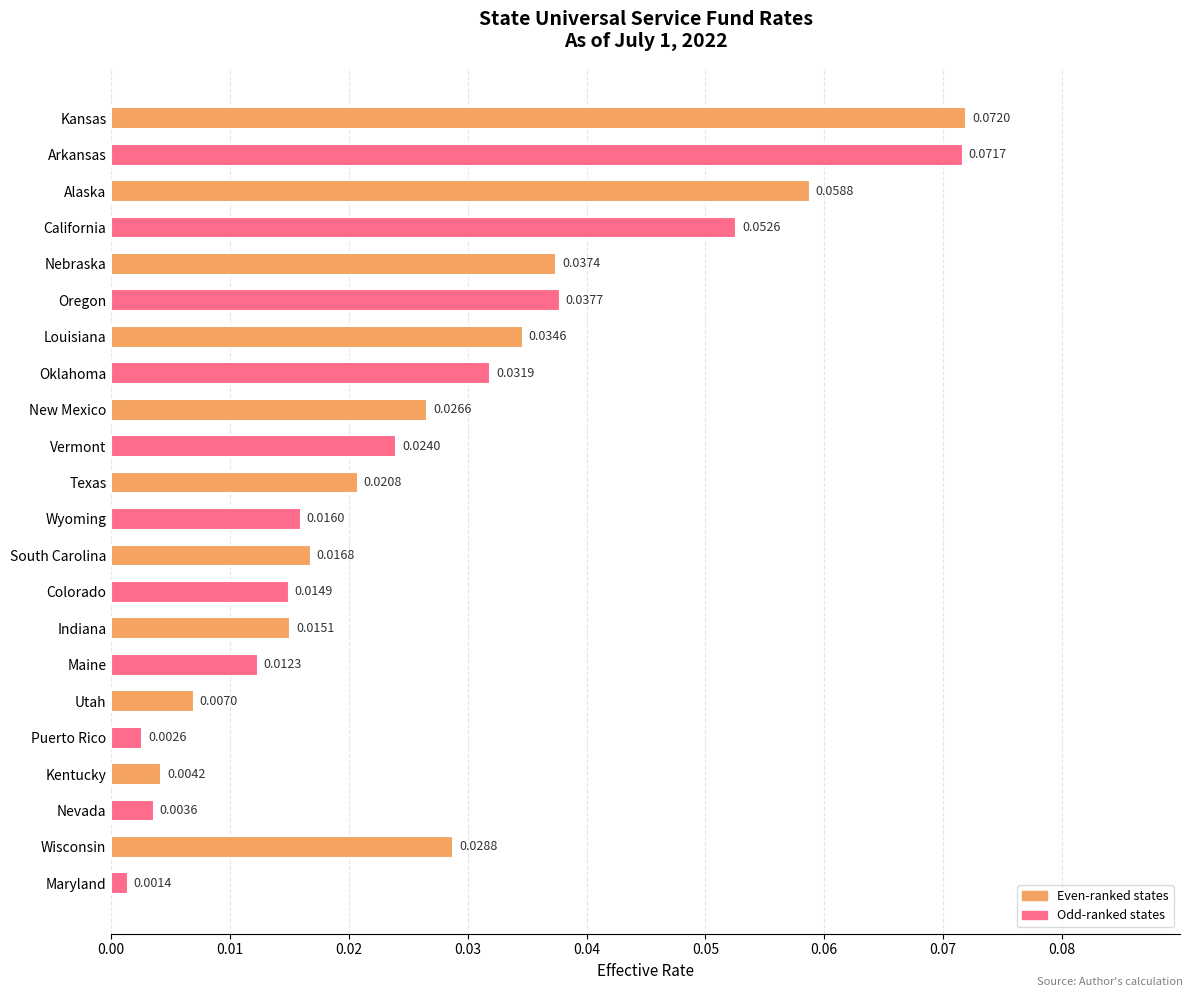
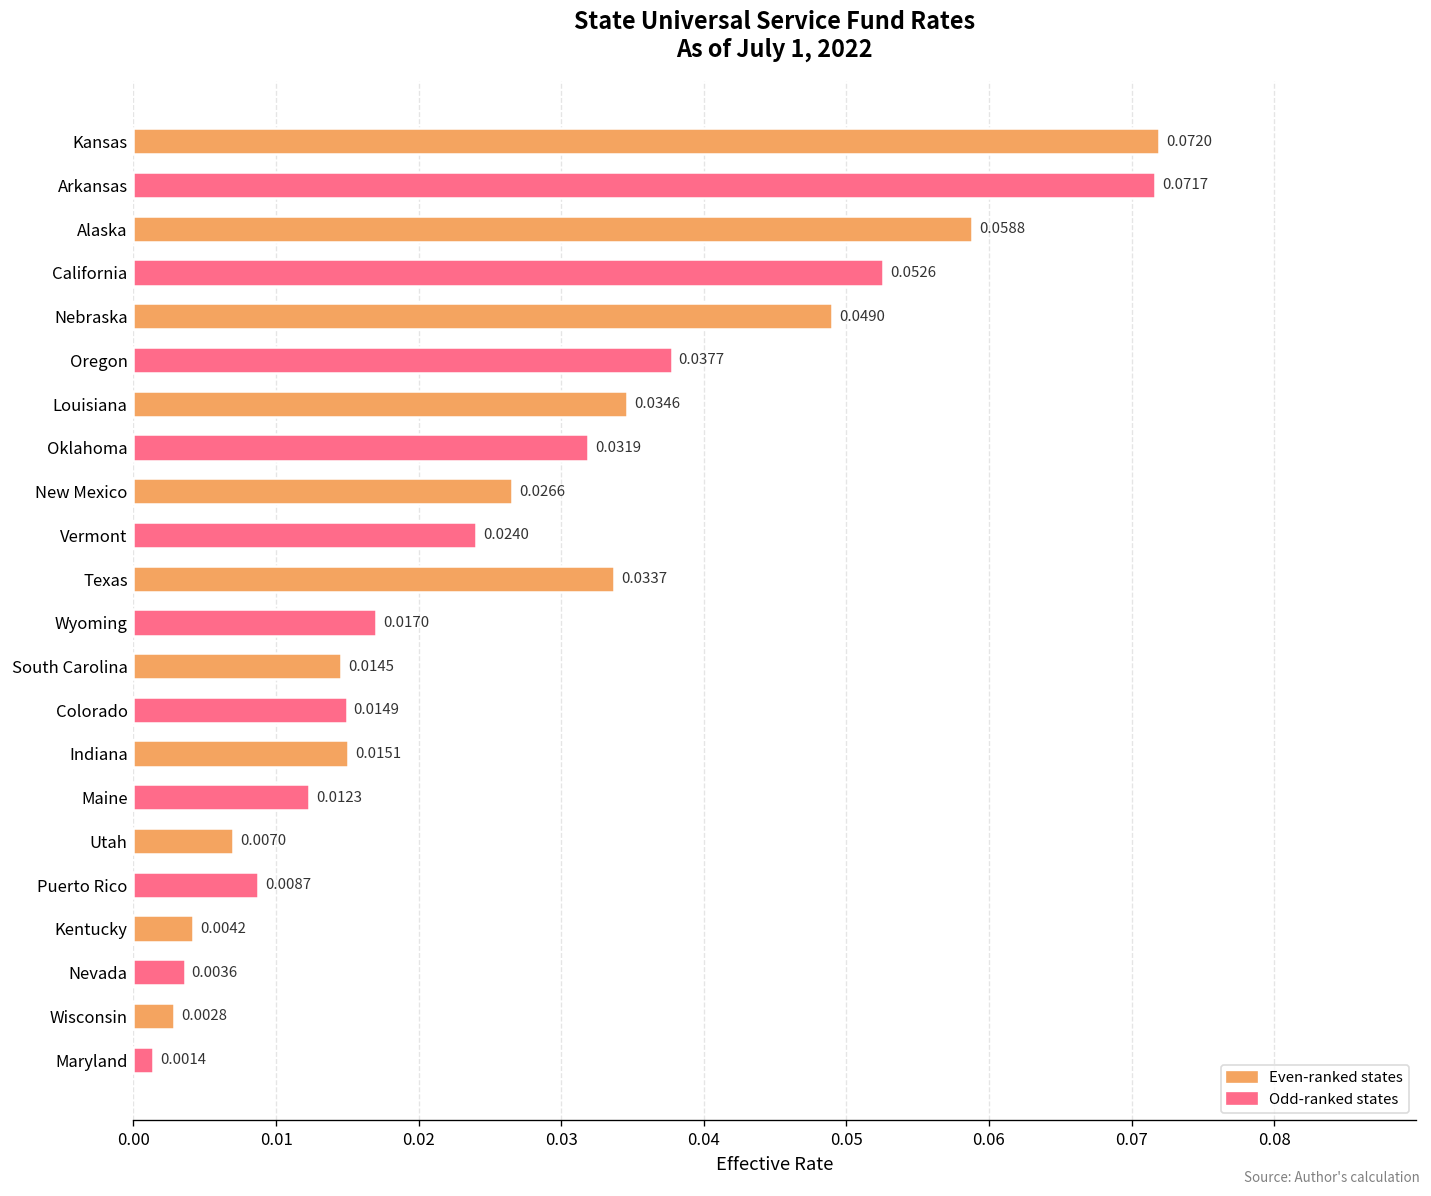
Nebraska: 0.0374 -> 0.0490
Texas: 0.0208 -> 0.0337
Wyoming: 0.0160 -> 0.0170
South Carolina: 0.0168 -> 0.0145
Puerto Rico: 0.0026 -> 0.0087
Wisconsin: 0.0288 -> 0.0028
